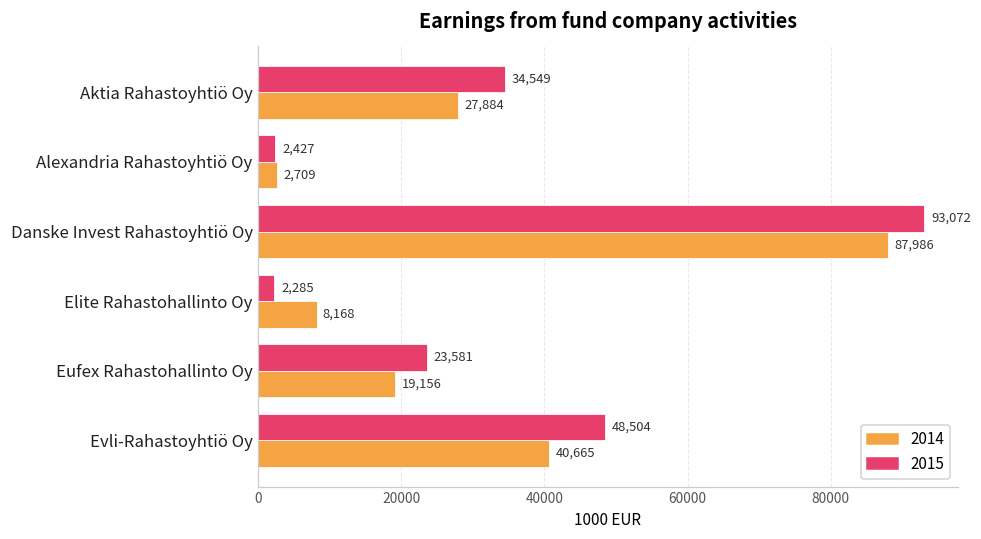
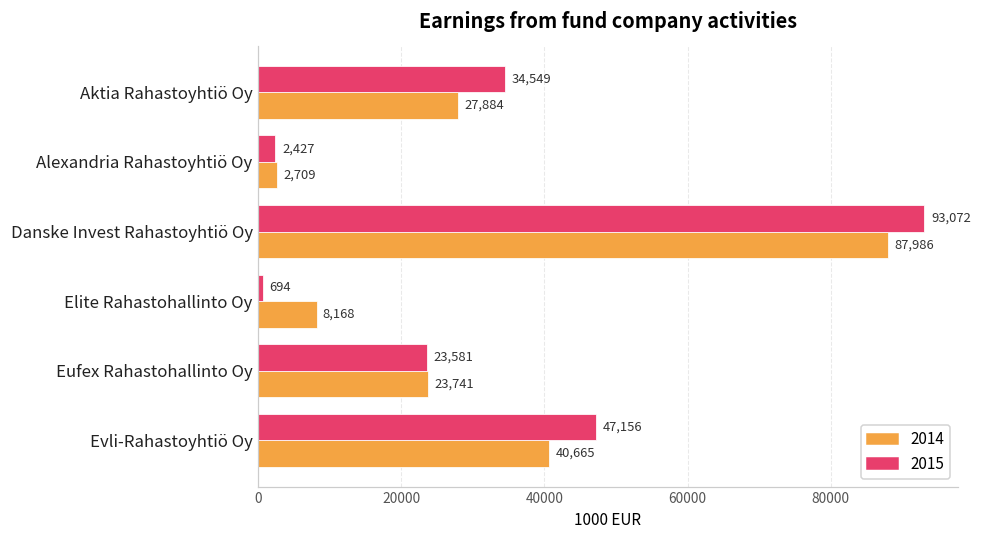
2015, Elite Rahastohallinto Oy: 2,285 -> 694
2014, Eufex Rahastohallinto Oy: 19,156 -> 23,741
2015, Evli-Rahastoyhtiö Oy: 48,504 -> 47,156
